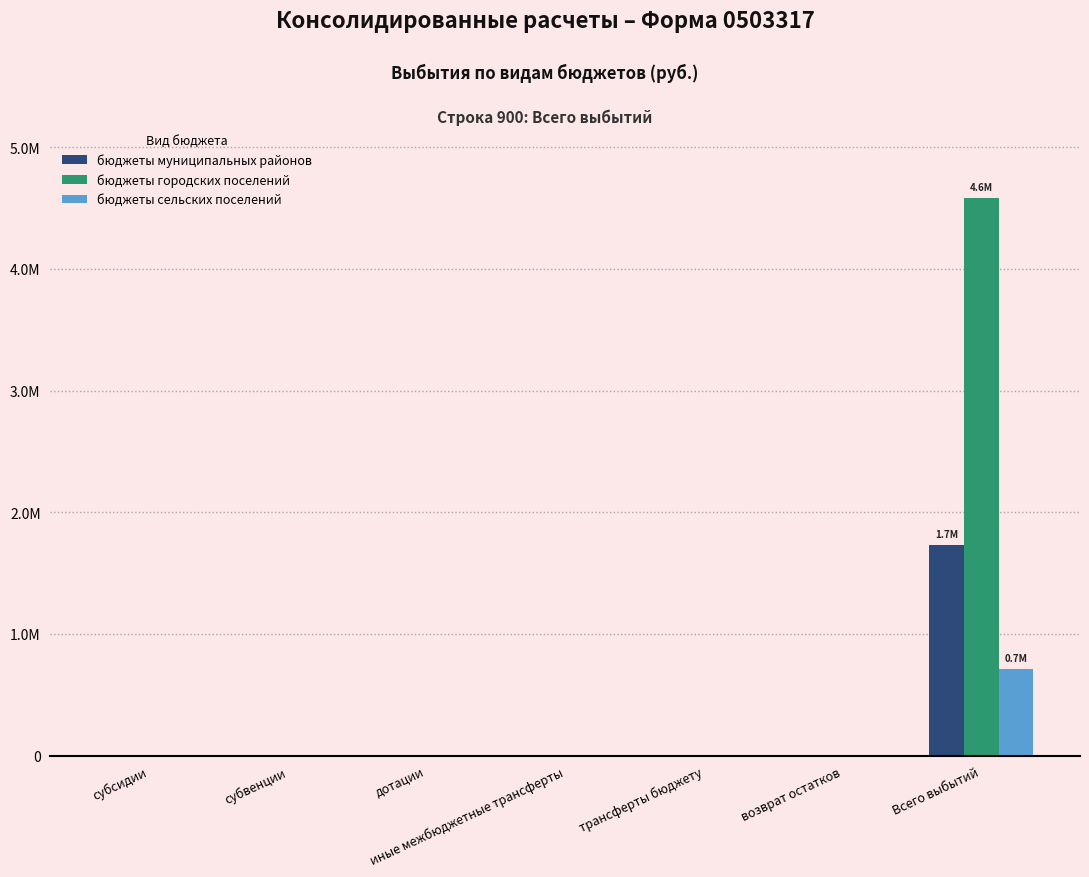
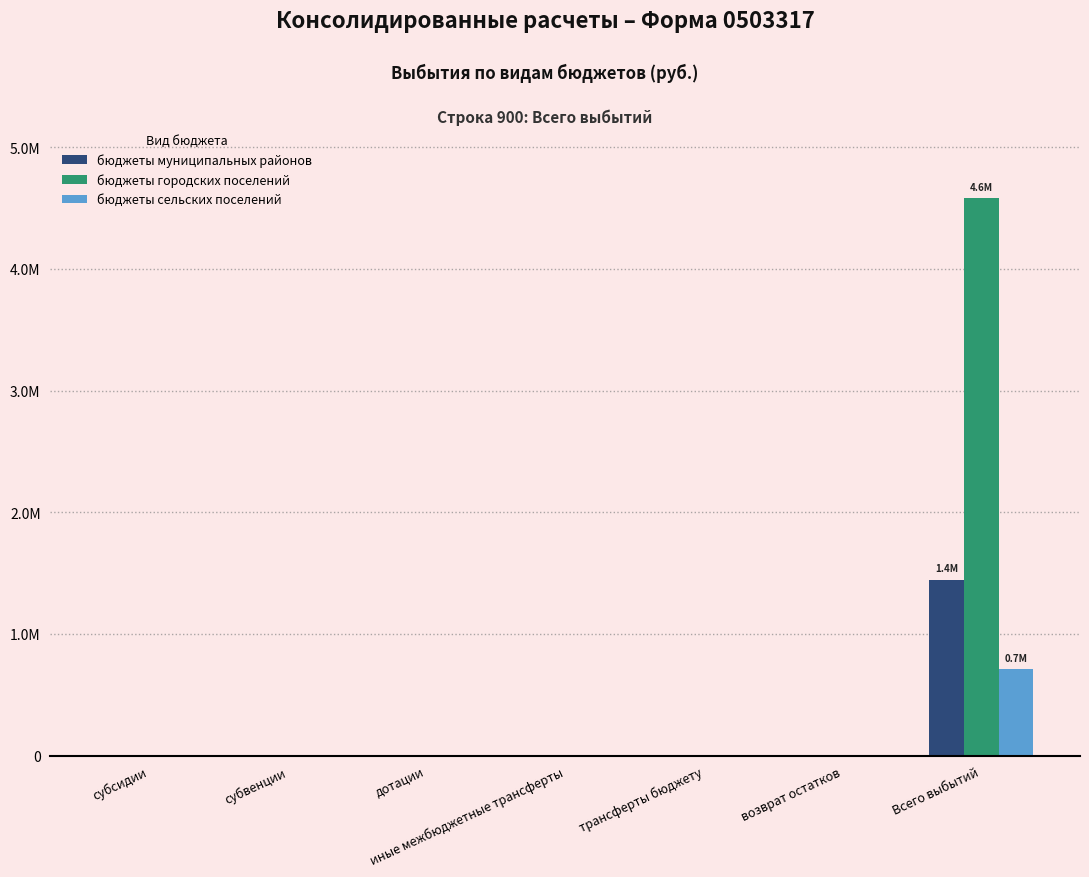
бюджеты муниципальных районов, Всего выбытий: 1.7M -> 1.4M
